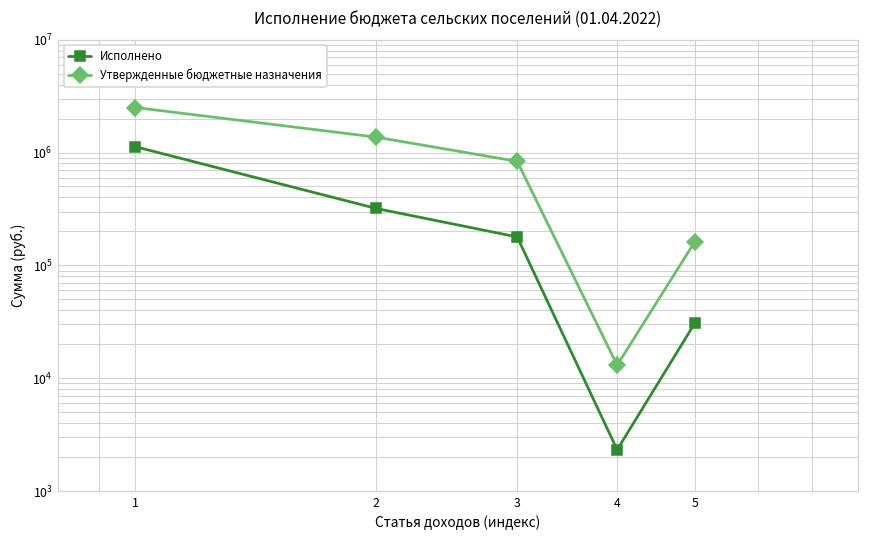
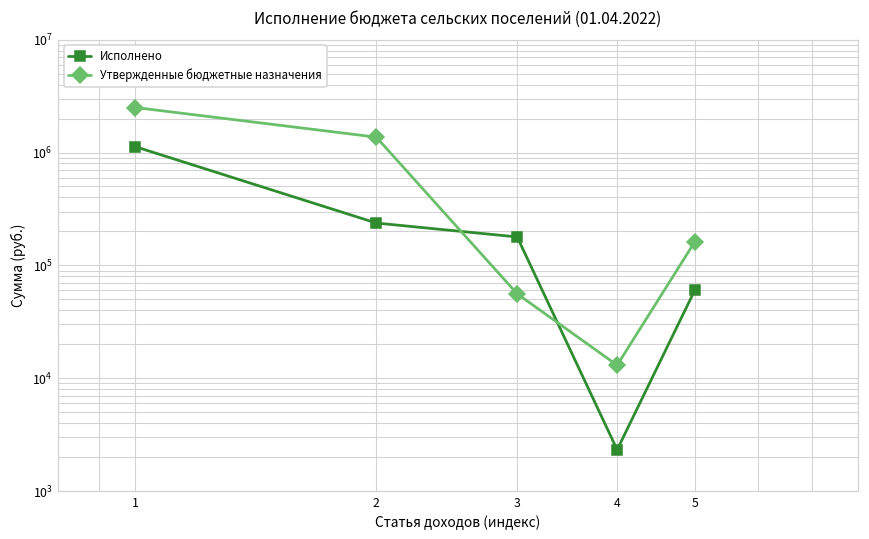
Исполнено, 2: 320000 -> 240000
Утвержденные бюджетные назначения, 3: 800000 -> 60000
Исполнено, 5: 31000 -> 60000
